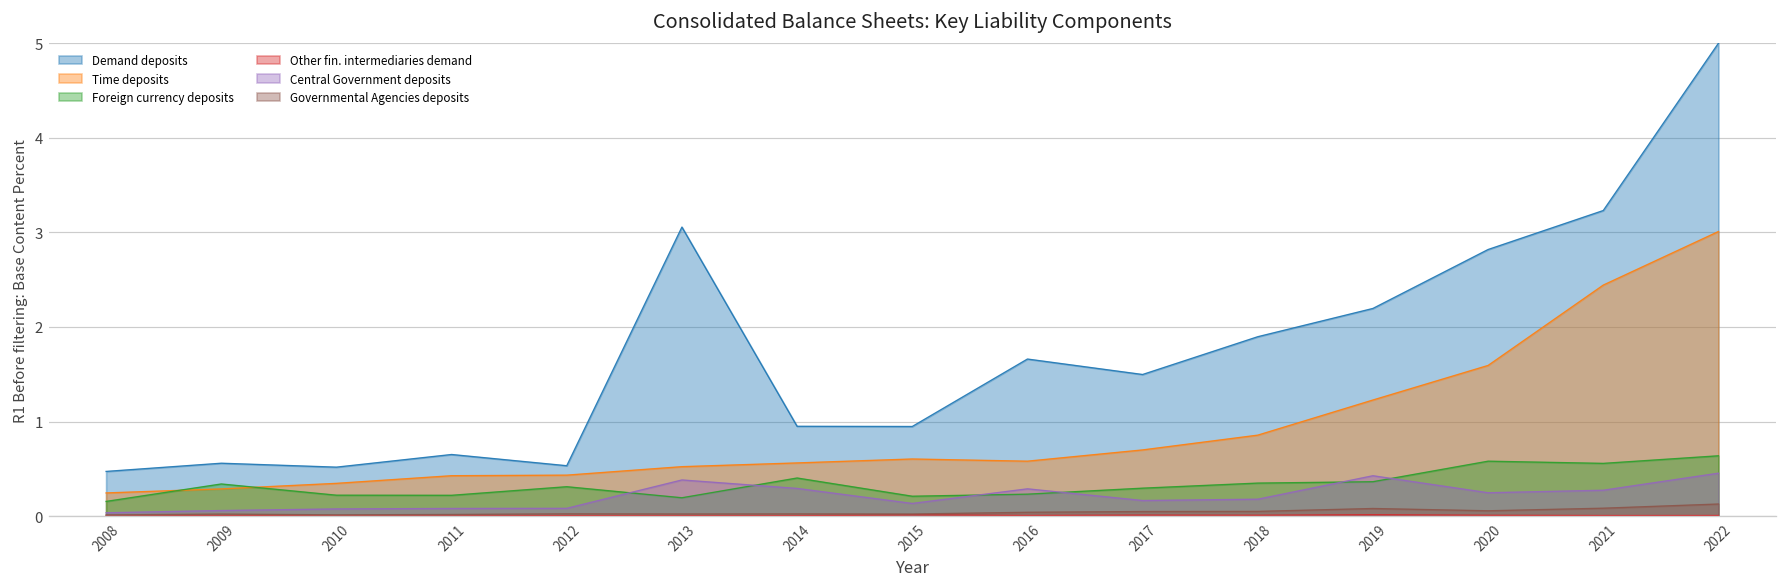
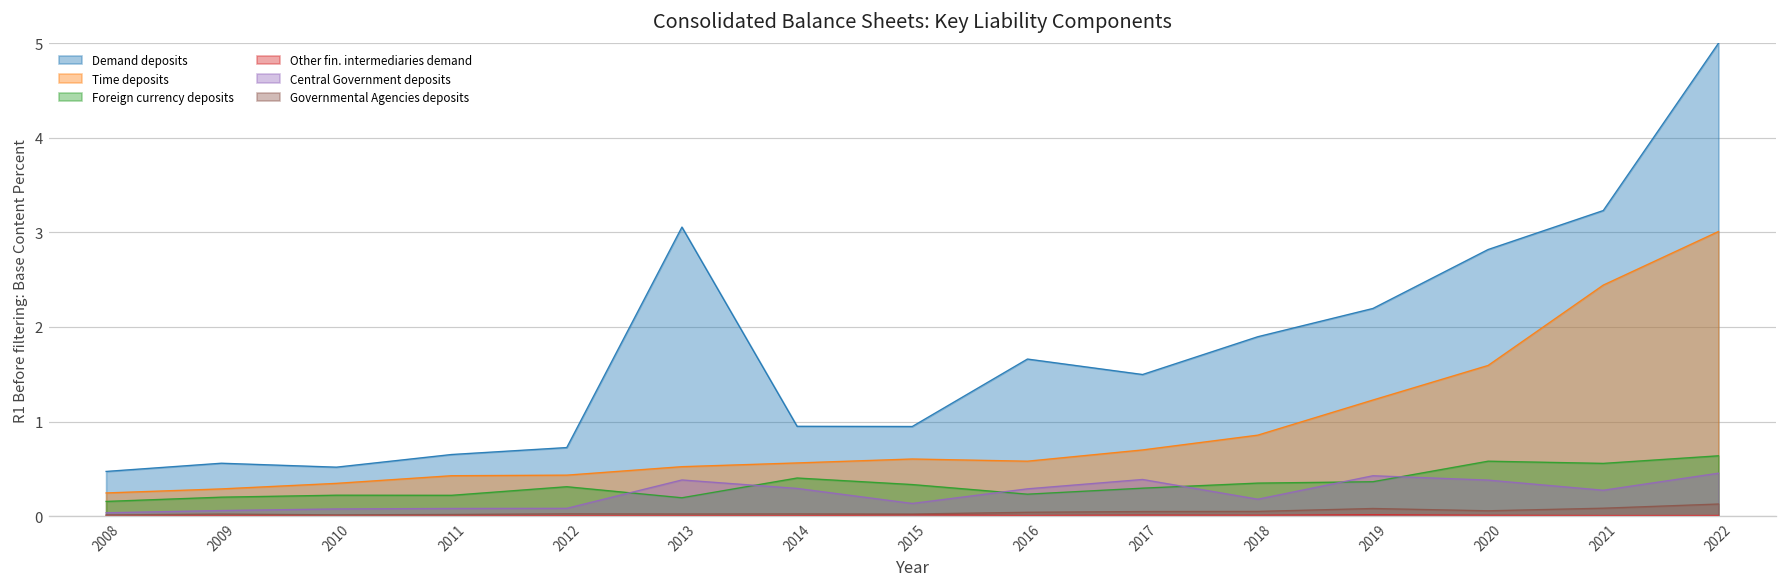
Foreign currency deposits, 2009: 0.3 -> 0.2
Demand deposits, 2012: 0.5 -> 0.7
Foreign currency deposits, 2015: 0.2 -> 0.3
Central Government deposits, 2017: 0.2 -> 0.4
Central Government deposits, 2020: 0.2 -> 0.4
